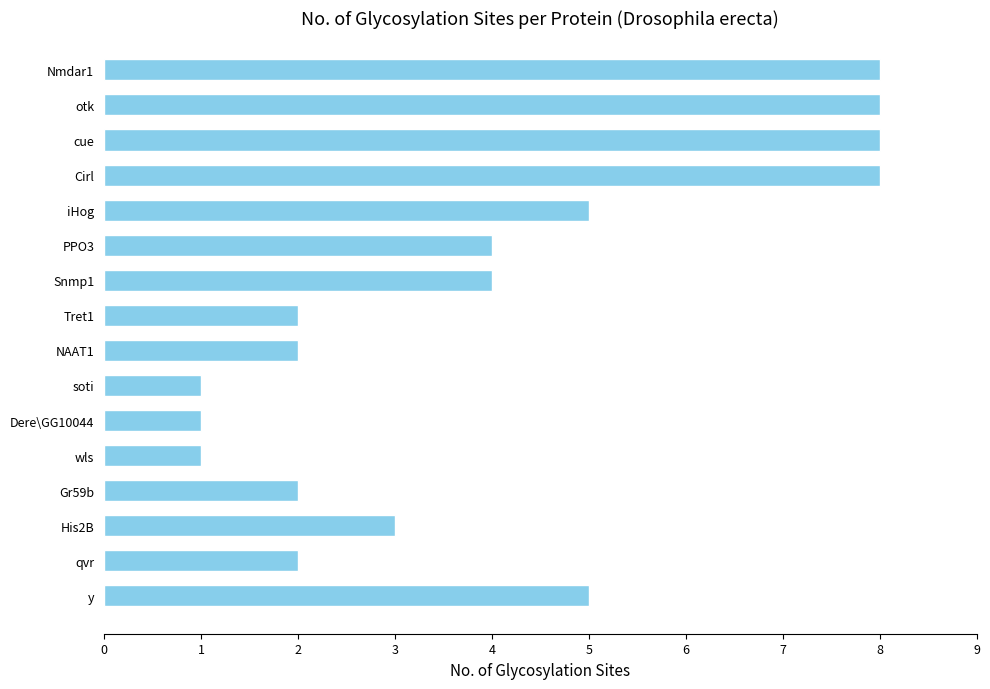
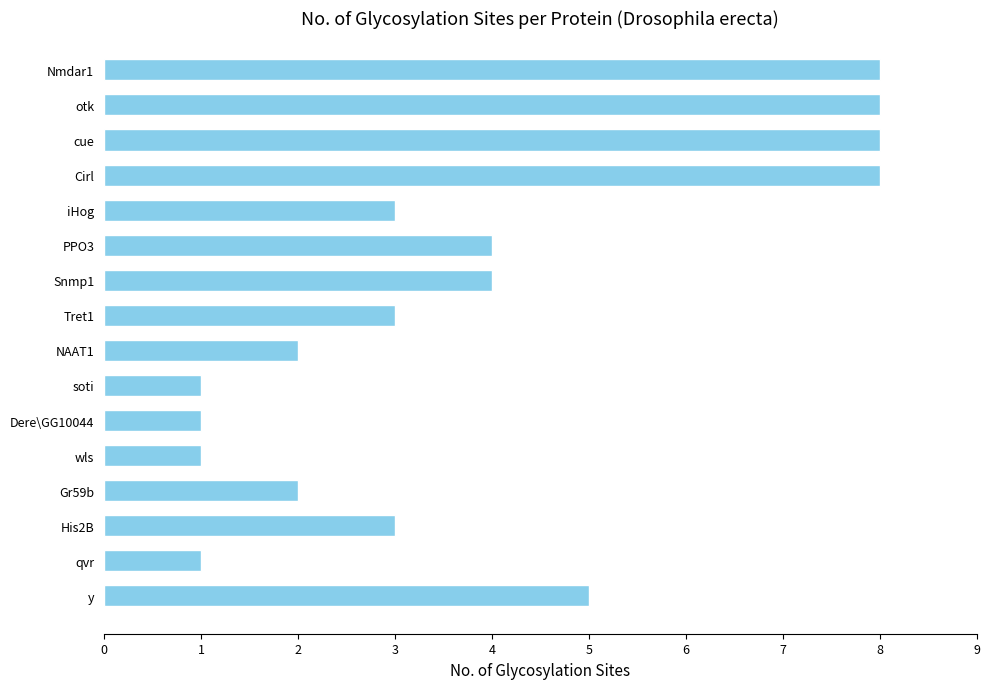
iHog: 5 -> 3
Tret1: 2 -> 3
qvr: 2 -> 1
